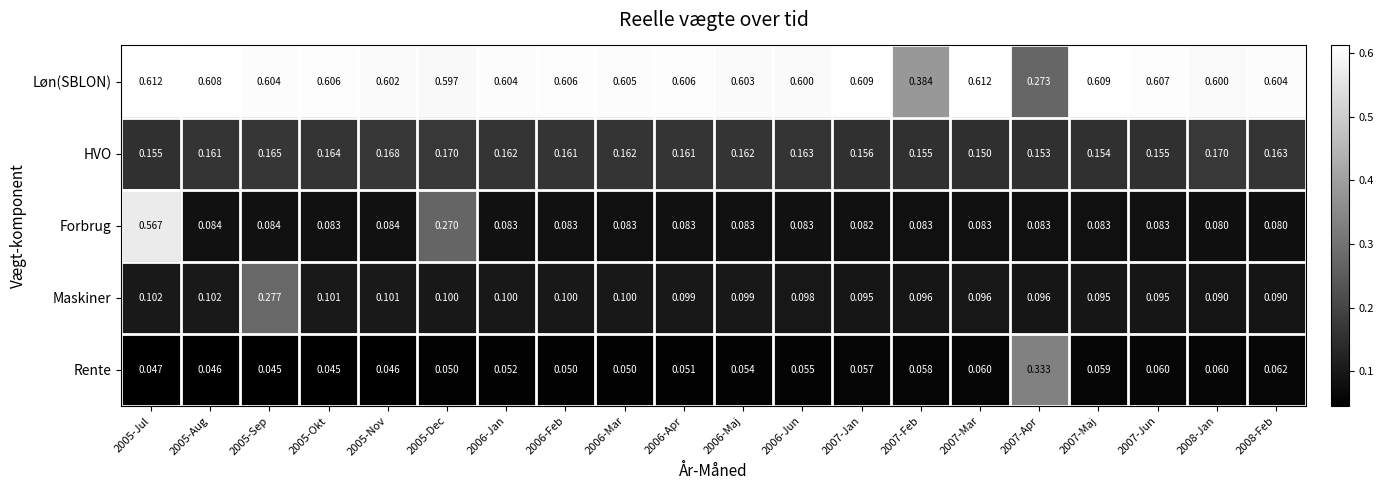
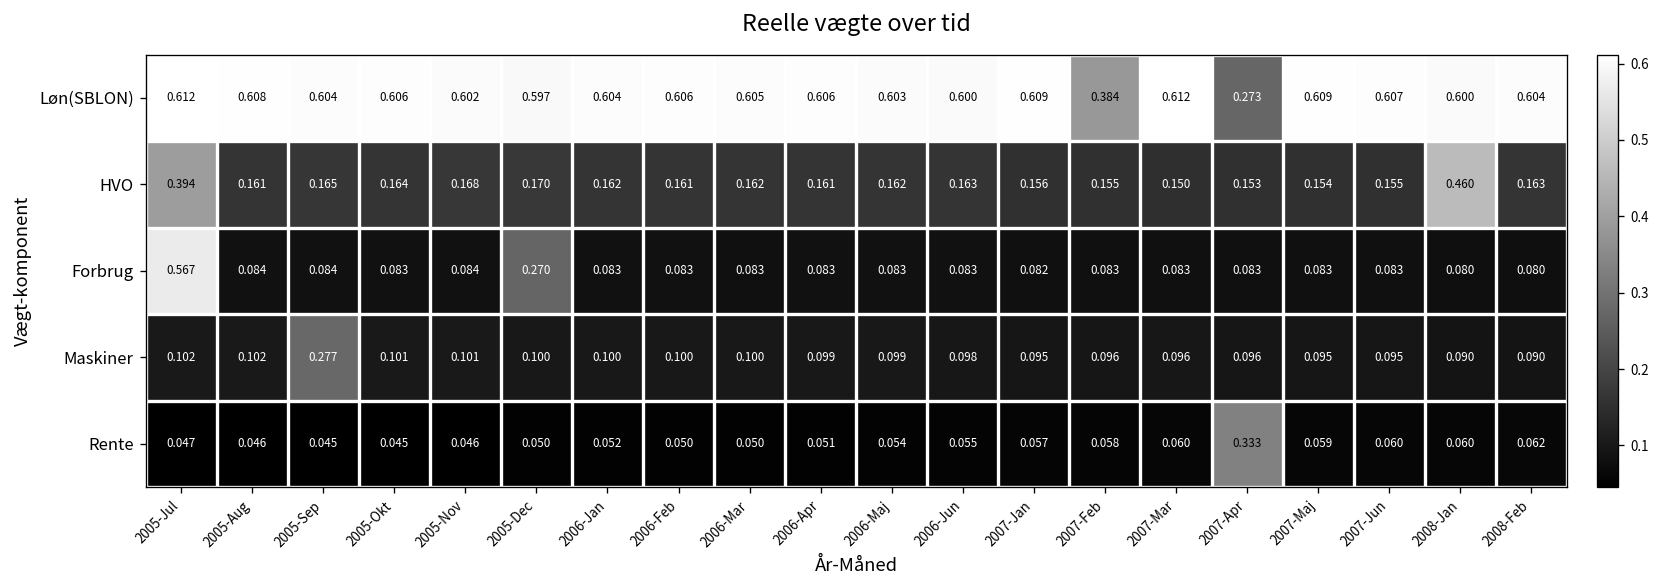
HVO, 2005-Jul: 0.155 -> 0.394
HVO, 2008-Jan: 0.170 -> 0.460
